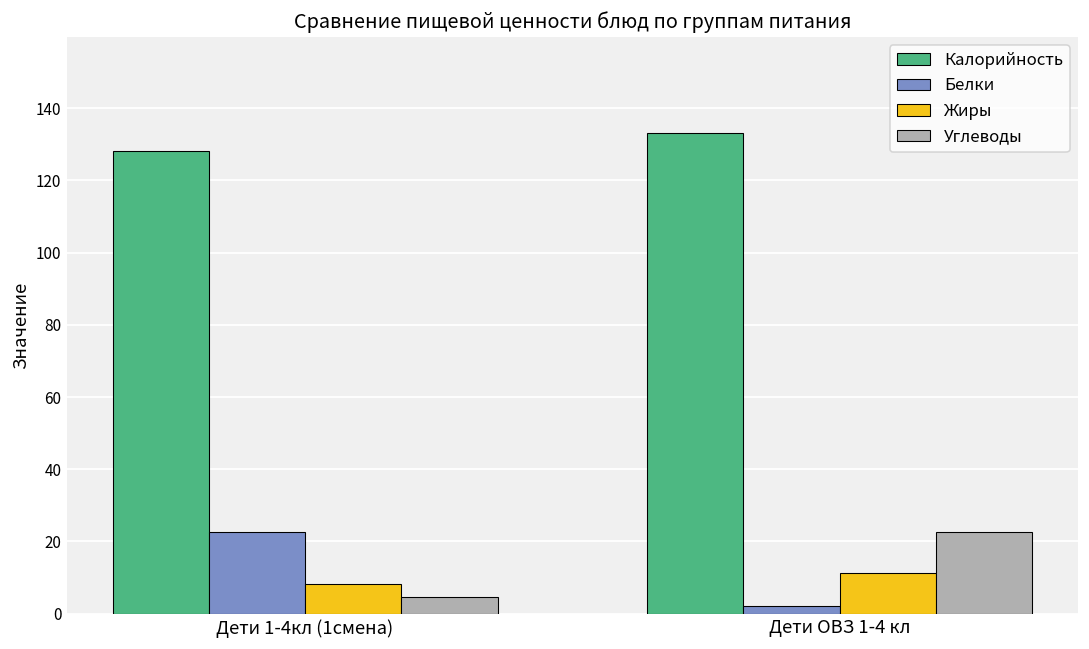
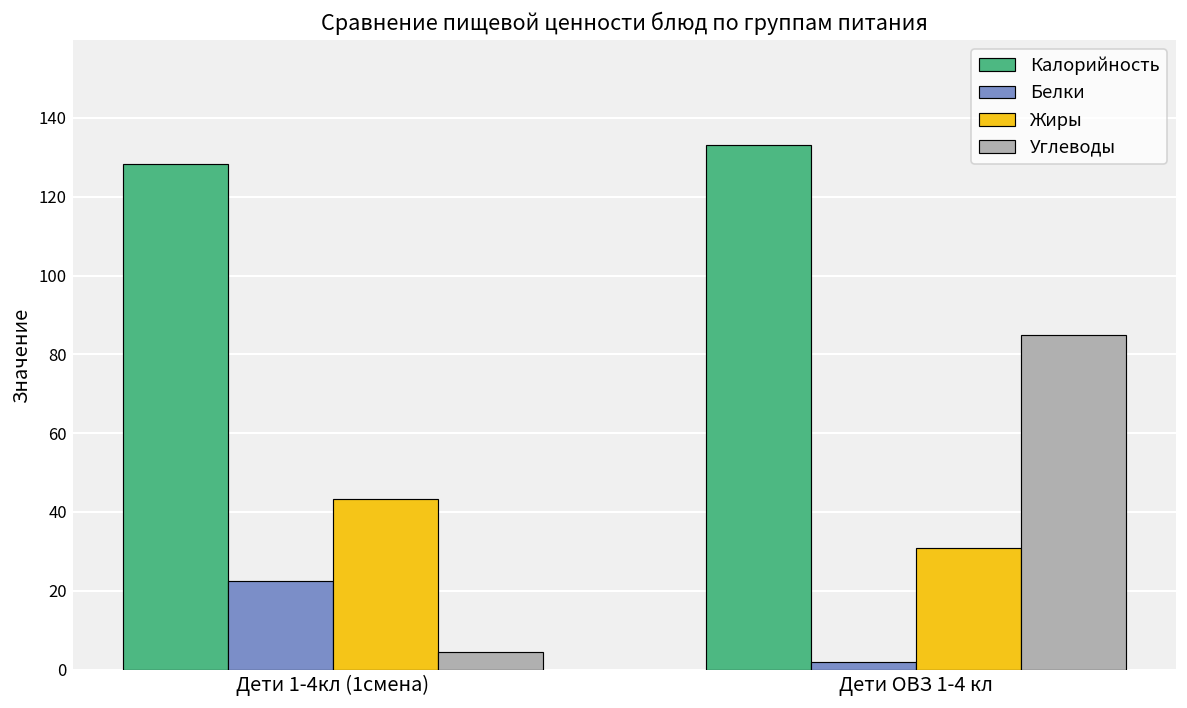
Жиры, Дети 1-4кл (1смена): 8 -> 43
Жиры, Дети ОВЗ 1-4 кл: 11 -> 31
Углеводы, Дети ОВЗ 1-4 кл: 23 -> 85
